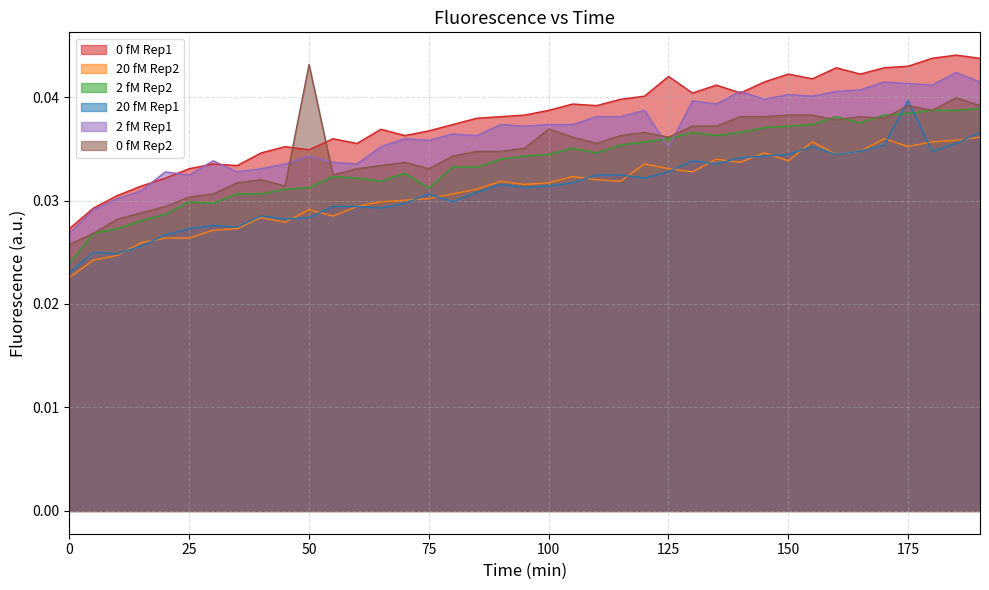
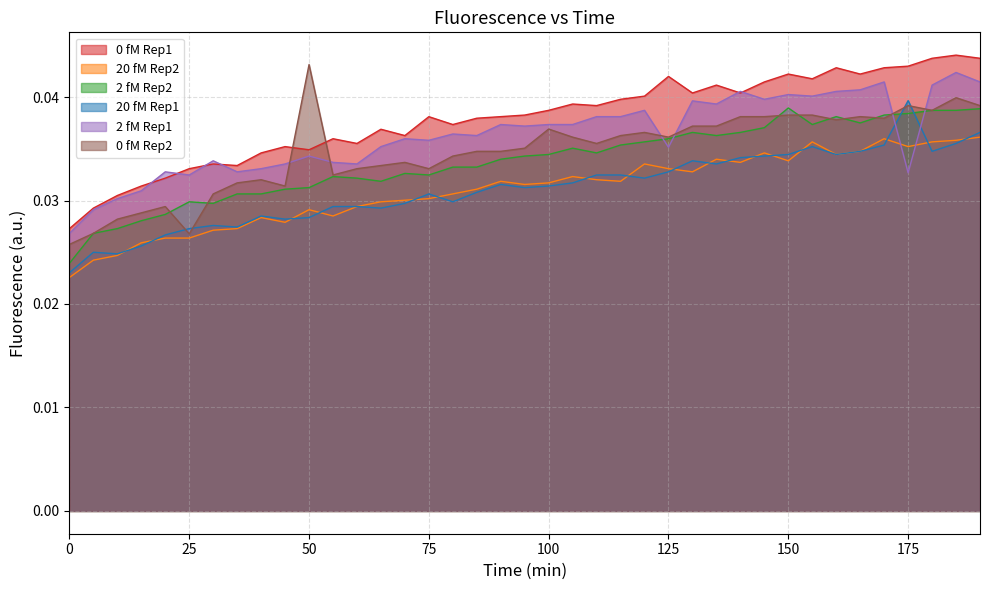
0 fM Rep2, 25: 0.0303 -> 0.0268
0 fM Rep1, 75: 0.0367 -> 0.0381
2 fM Rep2, 75: 0.0312 -> 0.0325
2 fM Rep2, 150: 0.0372 -> 0.0389
2 fM Rep1, 175: 0.0413 -> 0.0327
